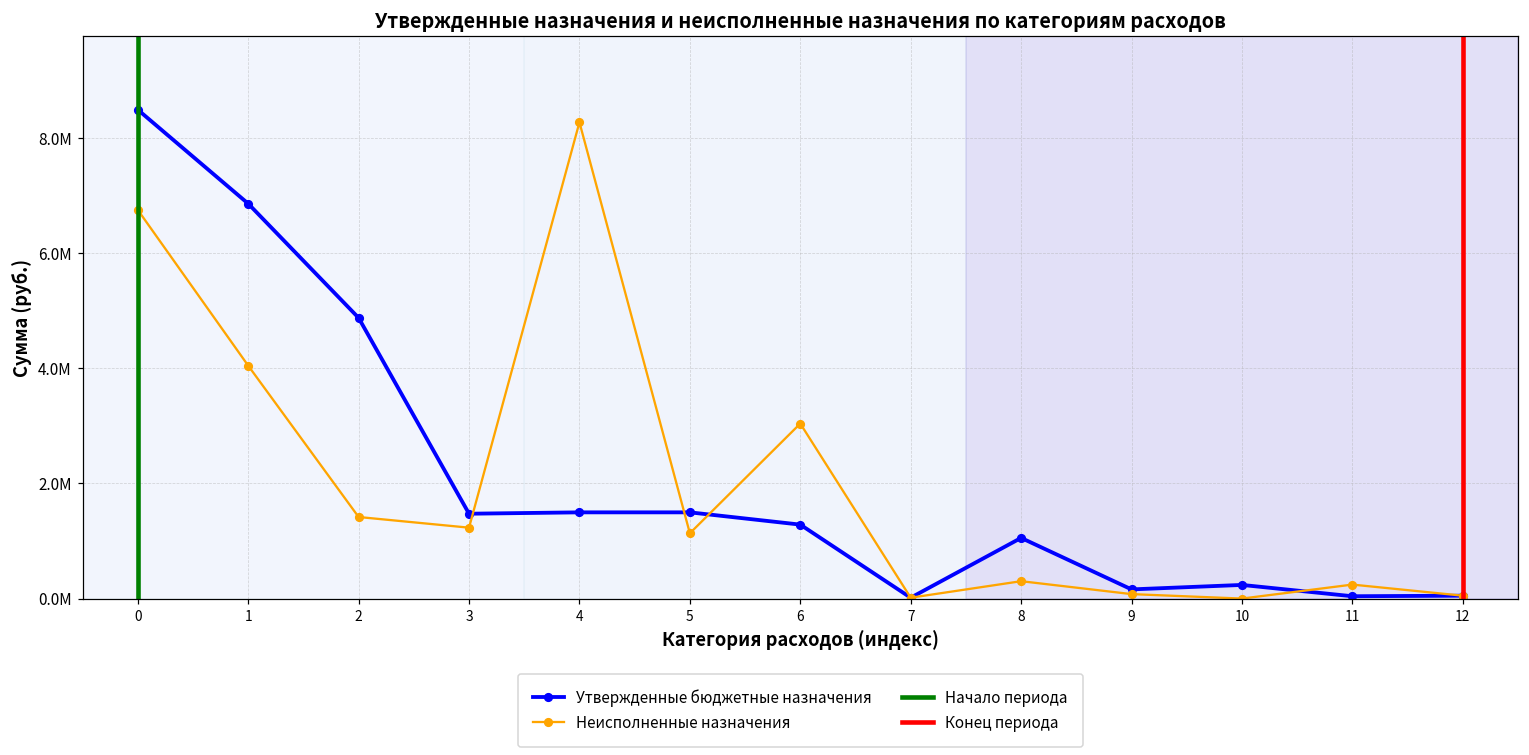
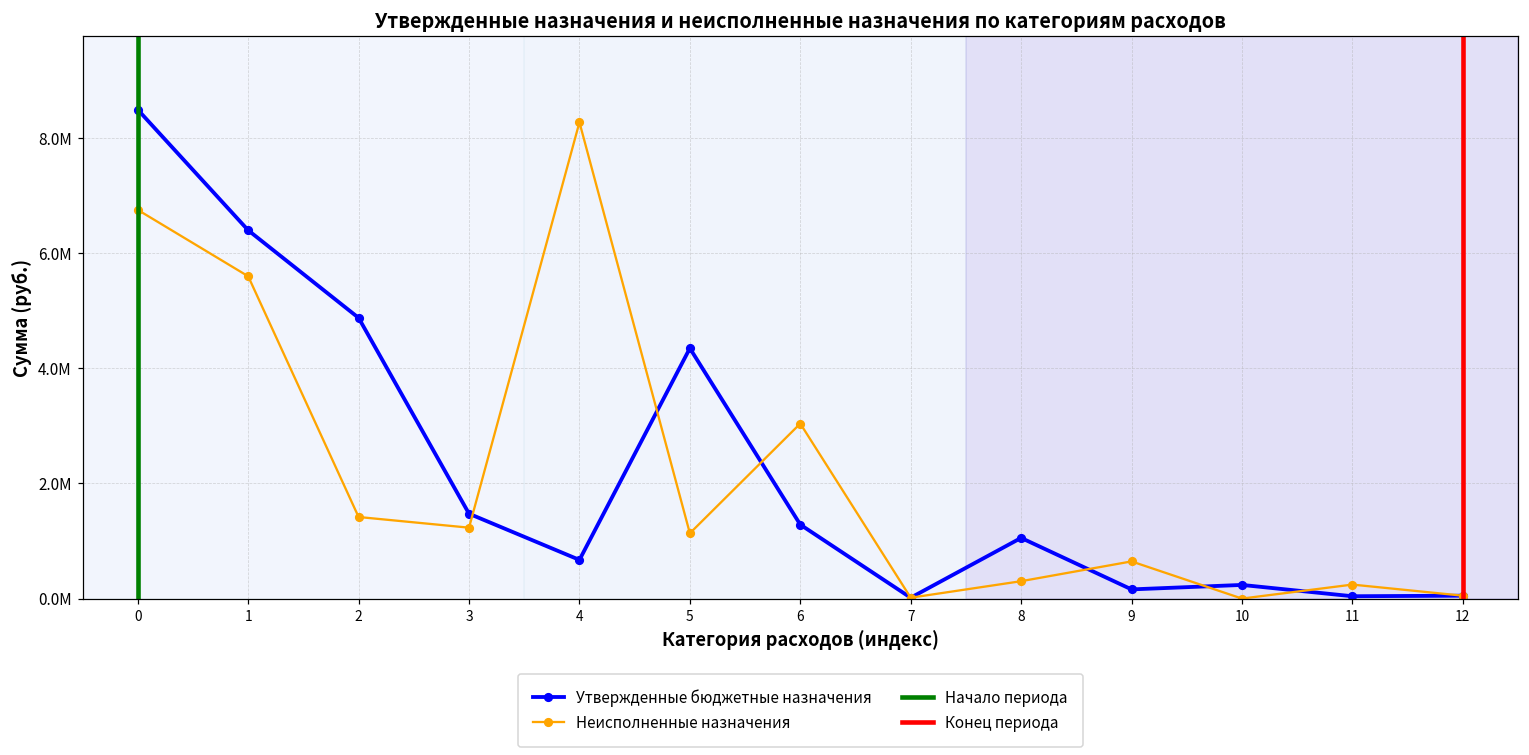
Утвержденные бюджетные назначения, 1: 6900000 -> 6400000
Неисполненные назначения, 1: 4000000 -> 5600000
Утвержденные бюджетные назначения, 4: 1500000 -> 700000
Утвержденные бюджетные назначения, 5: 1500000 -> 4300000
Неисполненные назначения, 9: 100000 -> 600000
